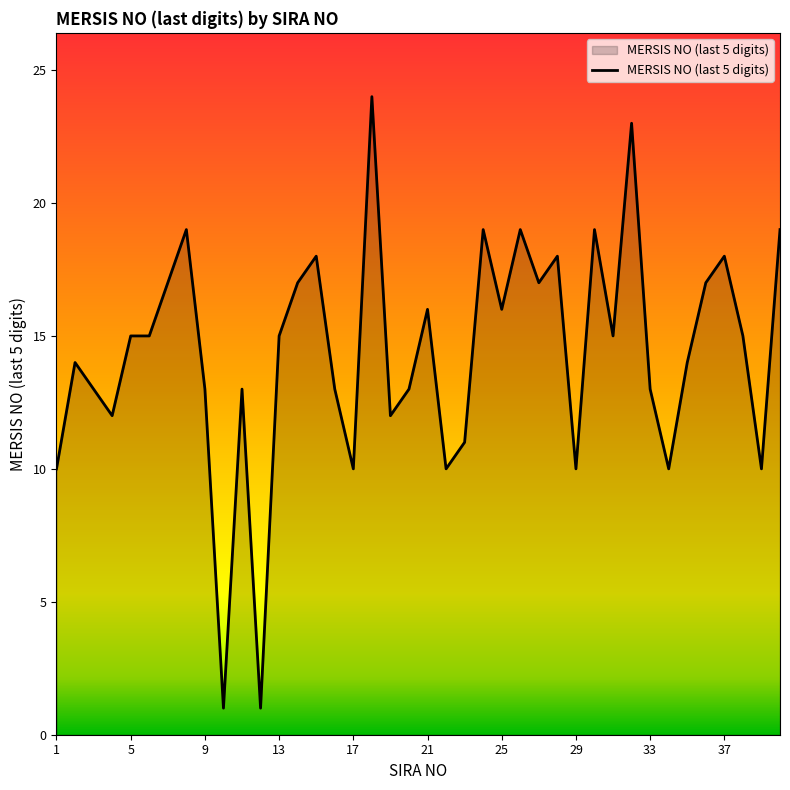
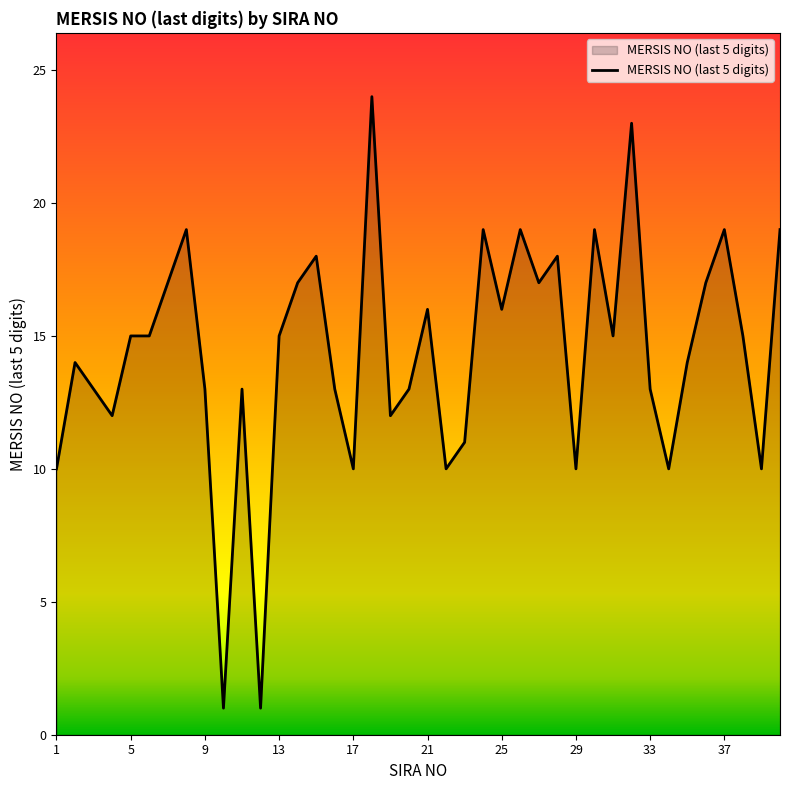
37: 18 -> 19
